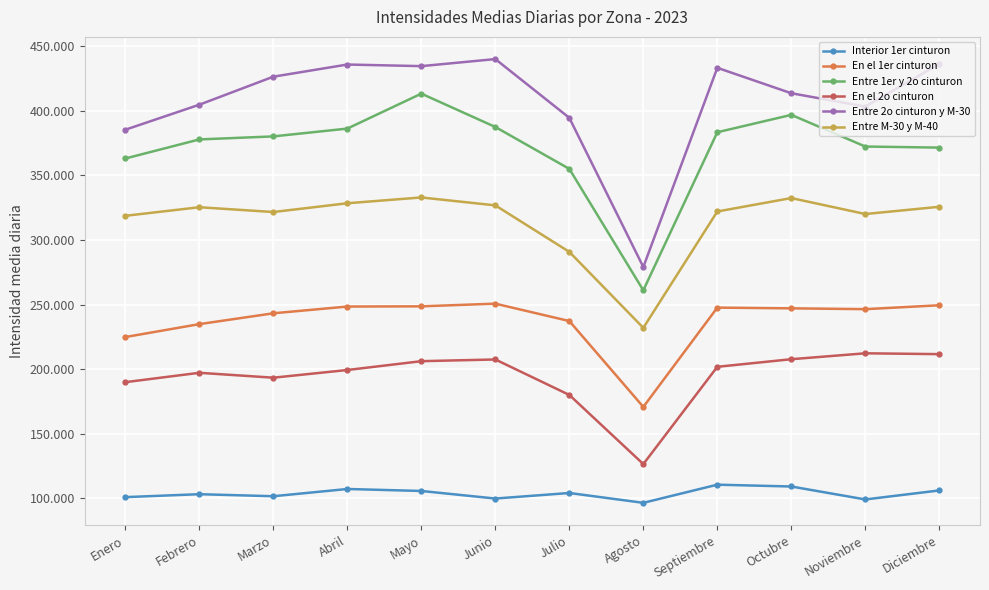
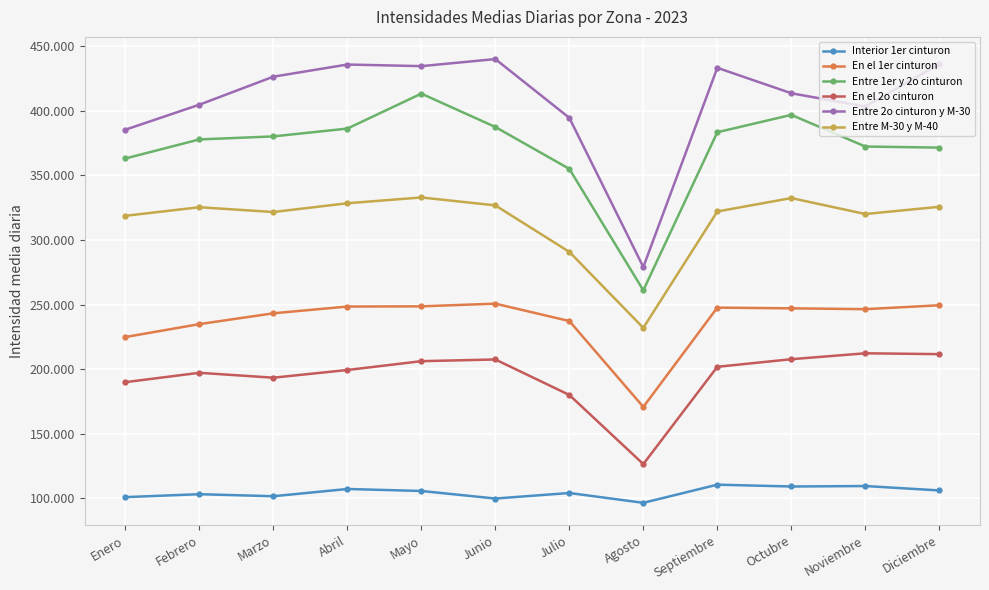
Interior 1er cinturon, Noviembre: 99 -> 110
